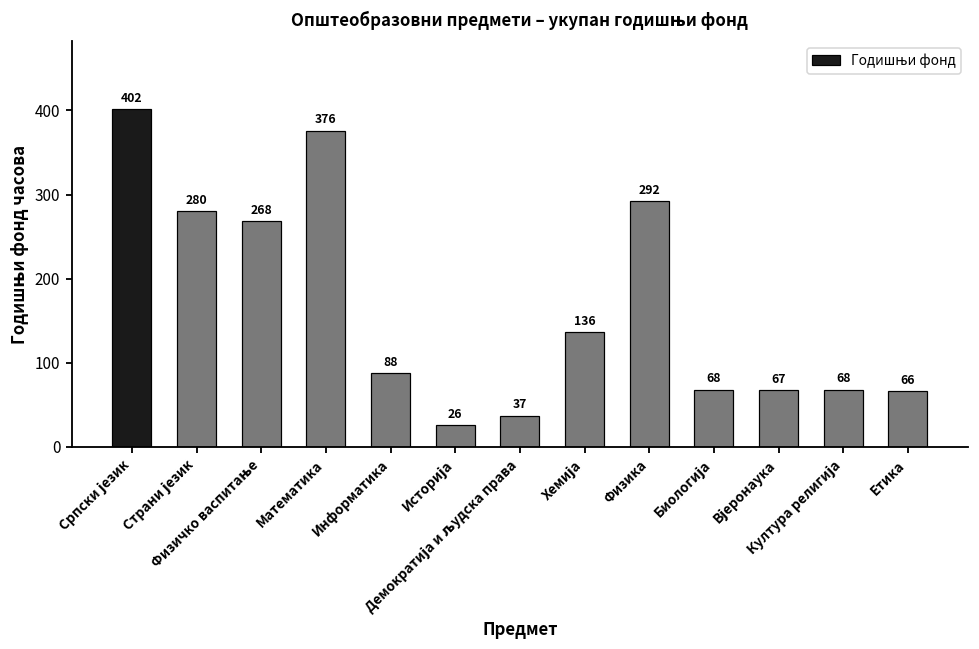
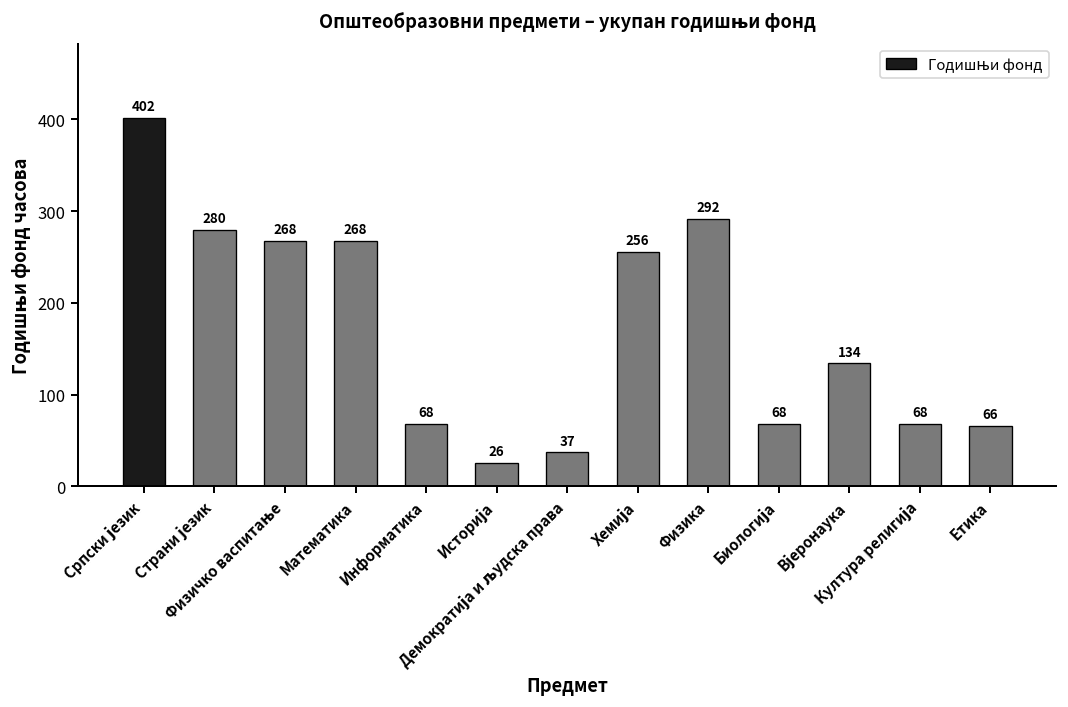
Математика: 376 -> 268
Информатика: 88 -> 68
Хемија: 136 -> 256
Вјеронаука: 67 -> 134
